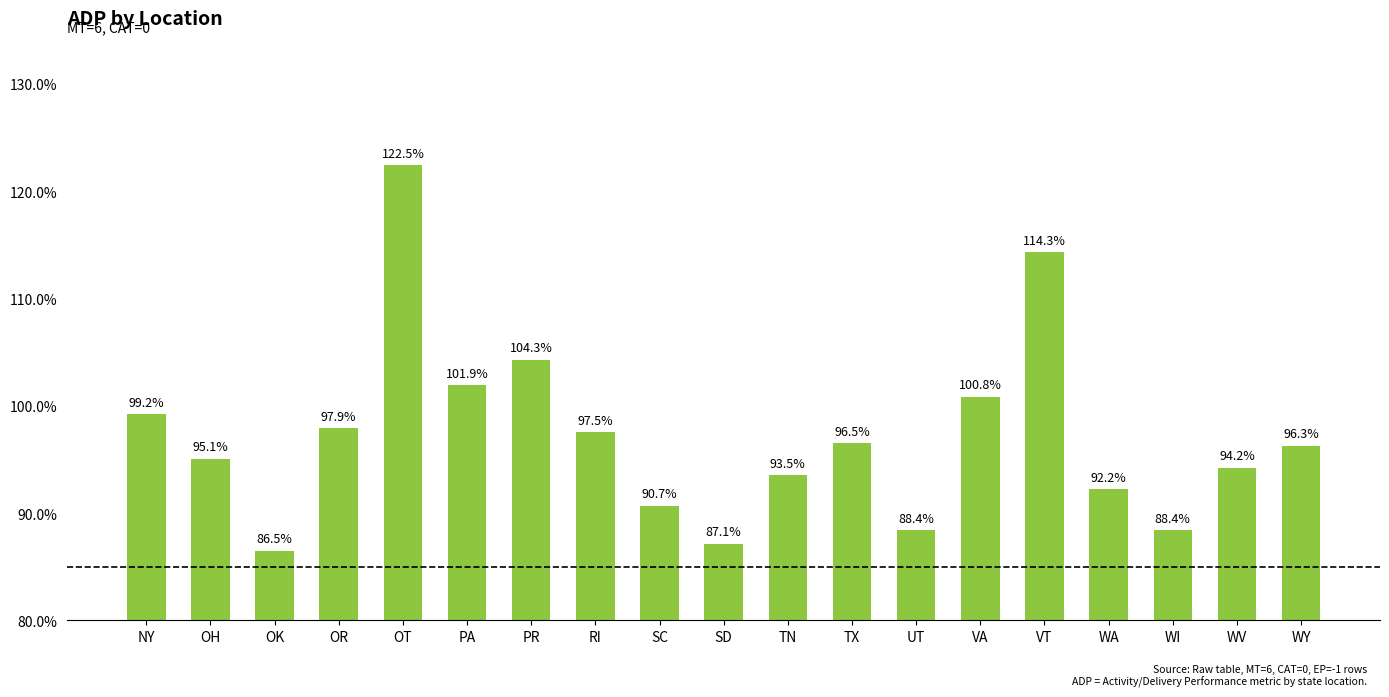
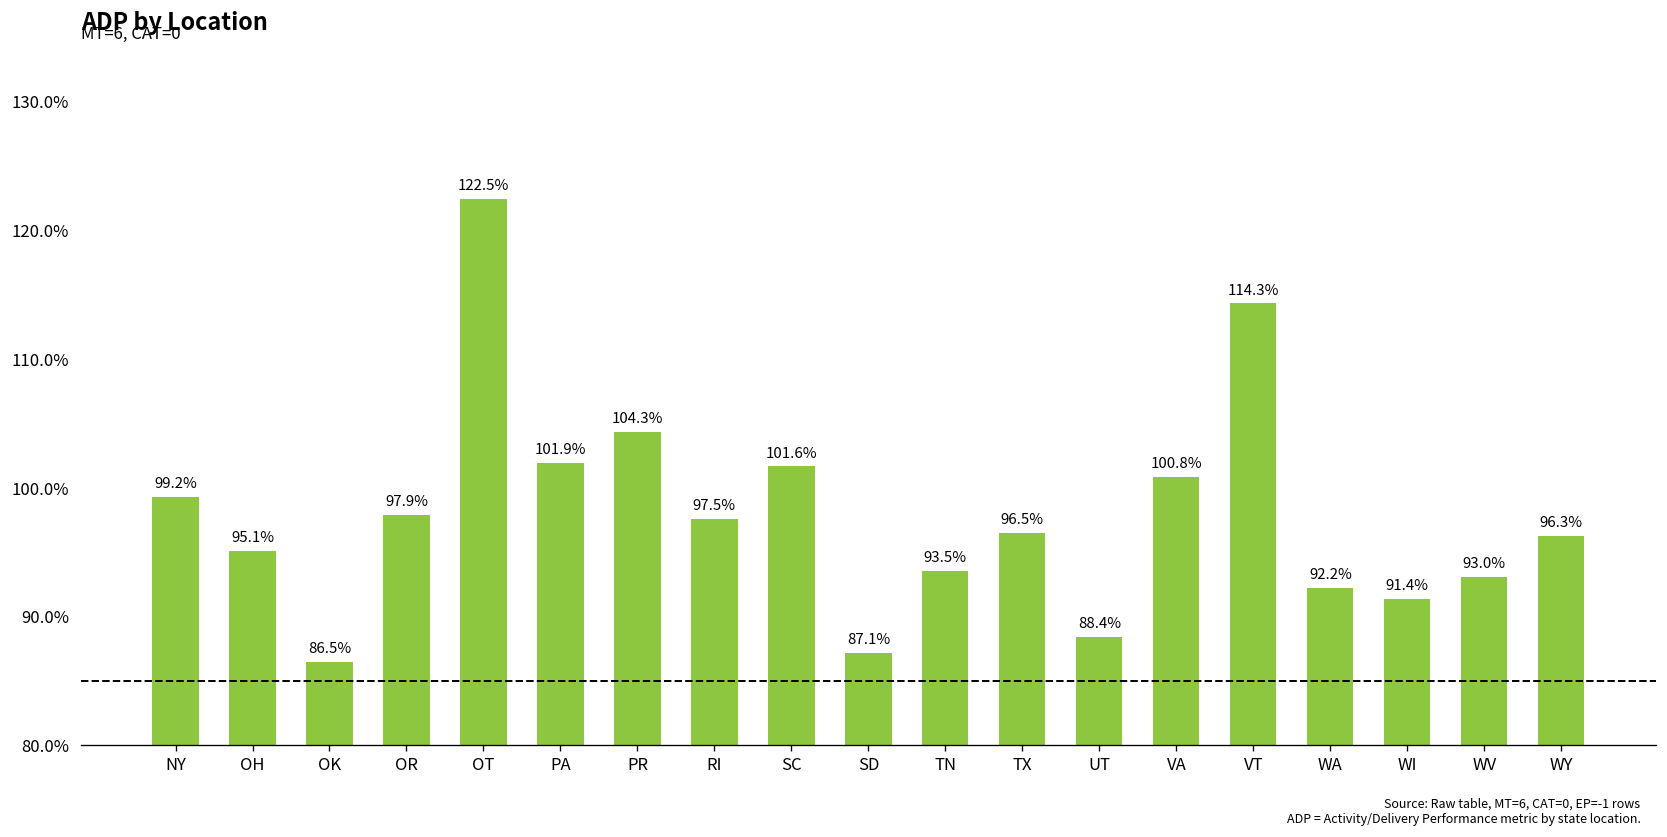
SC: 90.7% -> 101.6%
WI: 88.4% -> 91.4%
WV: 94.2% -> 93.0%
